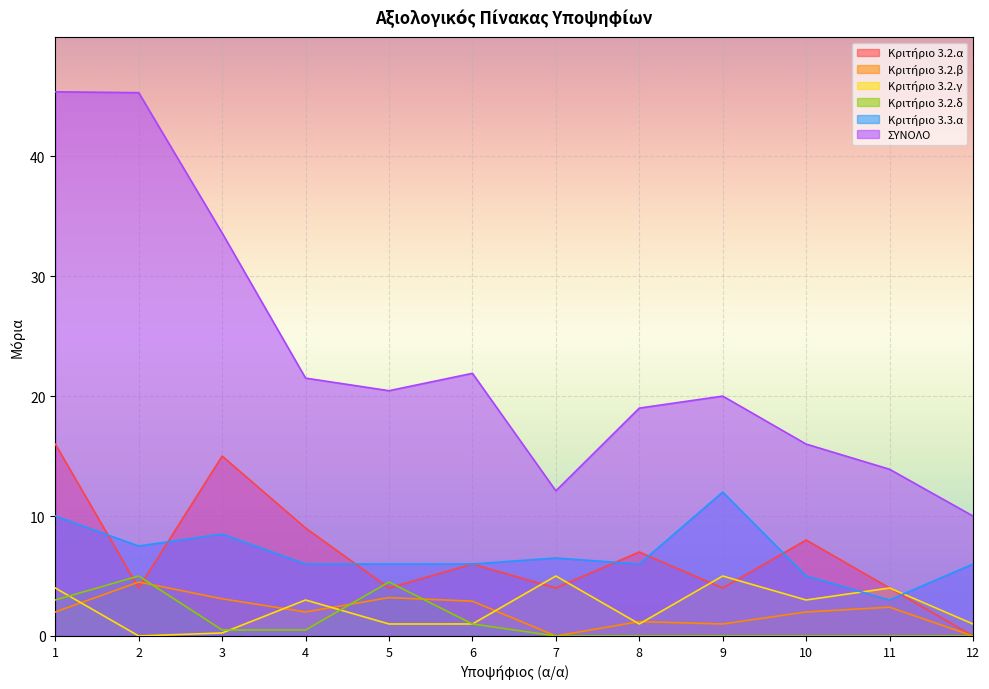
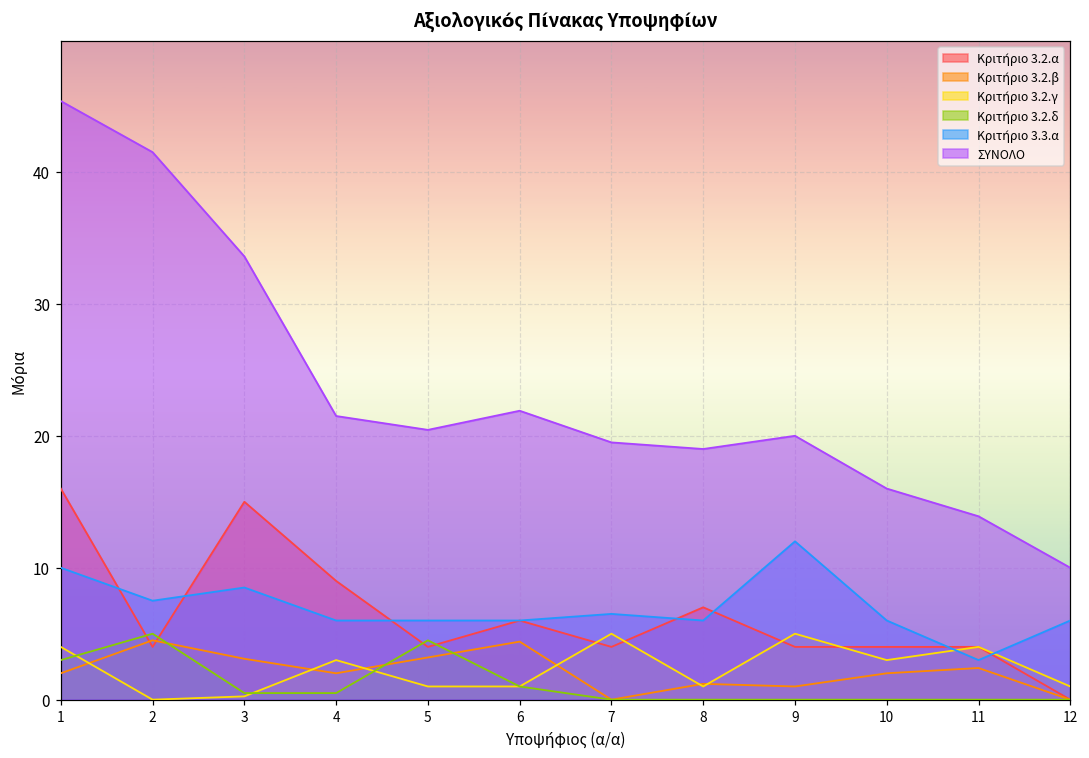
ΣΥΝΟΛΟ, 2: 45.3 -> 41.5
Κριτήριο 3.2.β, 6: 2.9 -> 4.4
ΣΥΝΟΛΟ, 7: 12.1 -> 19.5
Κριτήριο 3.2.α, 10: 8 -> 4
Κριτήριο 3.3.α, 10: 5 -> 6
